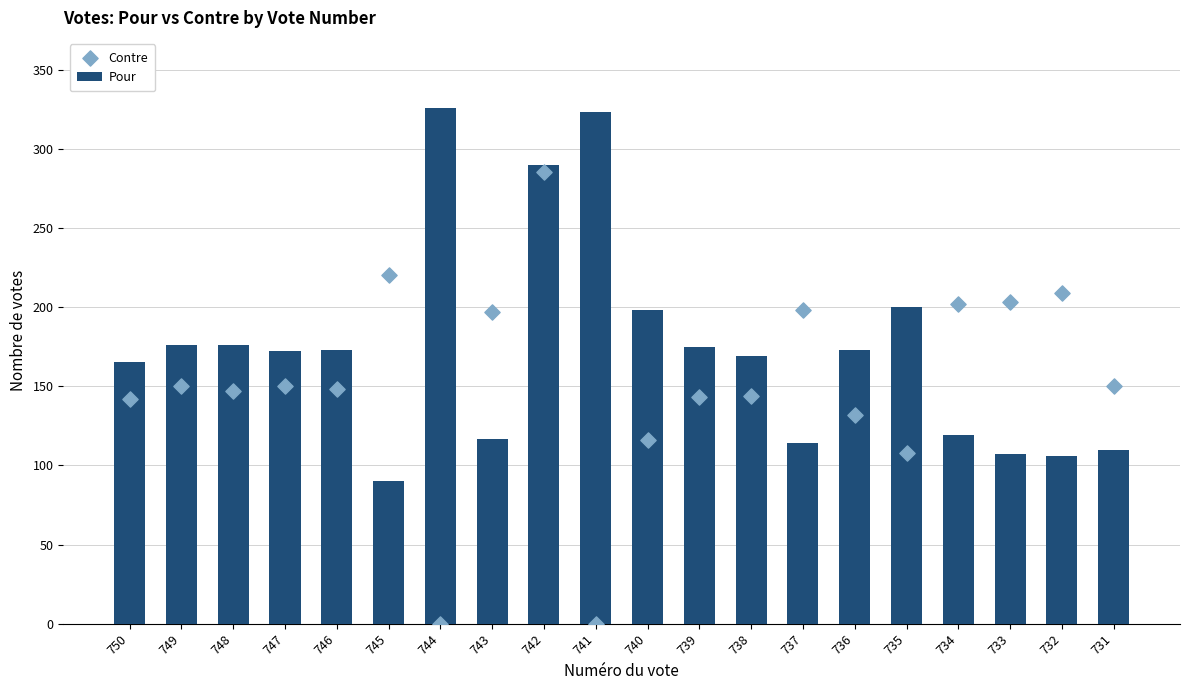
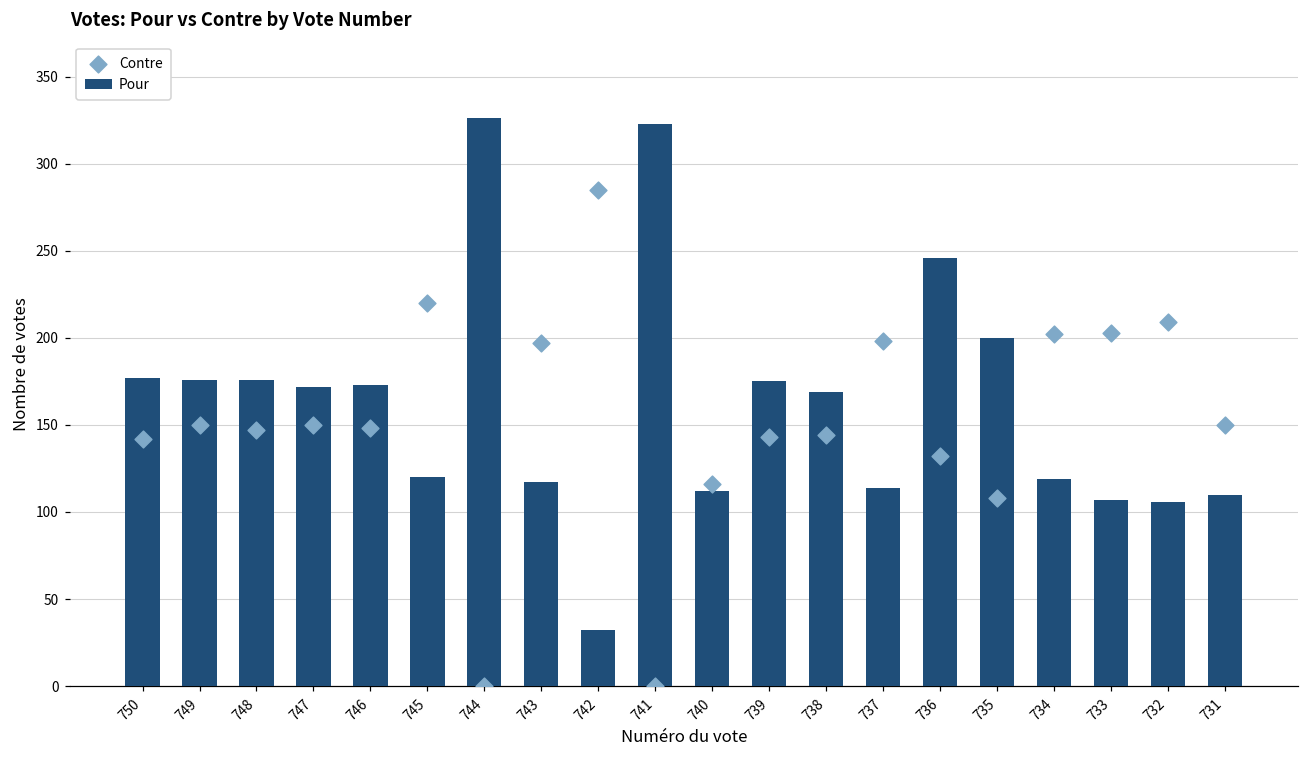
Pour, 750: 165 -> 177
Pour, 745: 90 -> 120
Pour, 742: 290 -> 32
Pour, 740: 198 -> 112
Pour, 736: 173 -> 246
